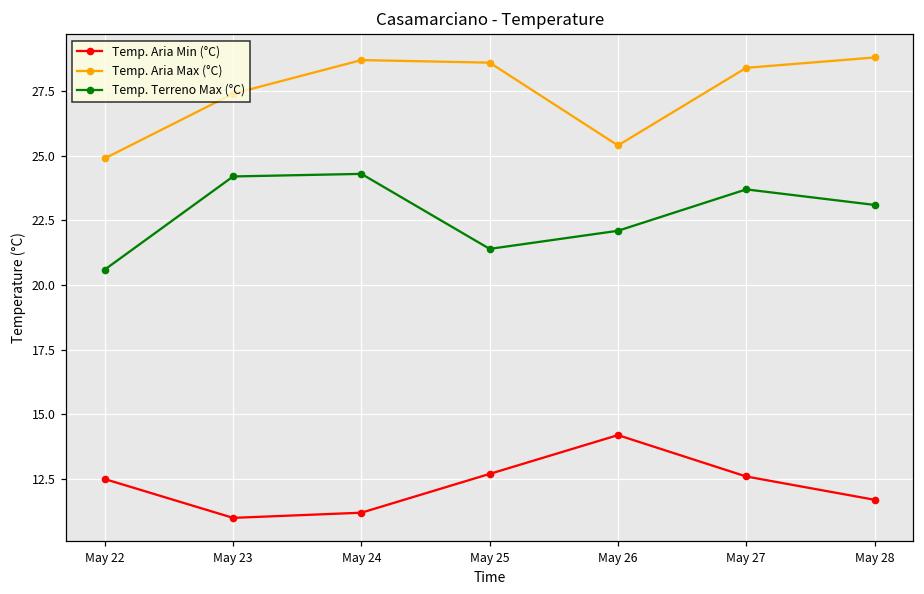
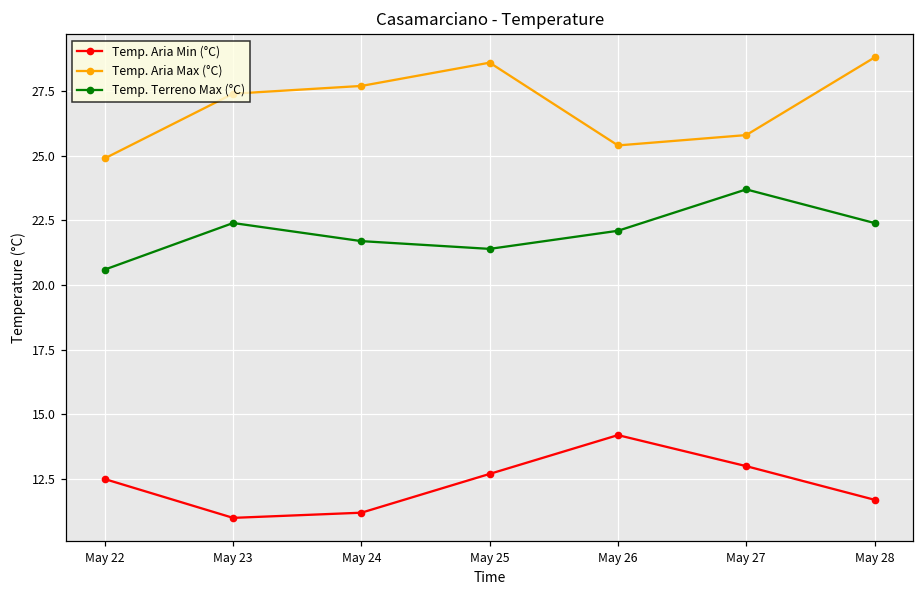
Temp. Terreno Max (°C), May 23: 24.2 -> 22.4
Temp. Aria Max (°C), May 24: 28.7 -> 27.7
Temp. Terreno Max (°C), May 24: 24.3 -> 21.7
Temp. Aria Min (°C), May 27: 12.6 -> 13.0
Temp. Aria Max (°C), May 27: 28.4 -> 25.8
Temp. Terreno Max (°C), May 28: 23.1 -> 22.4
